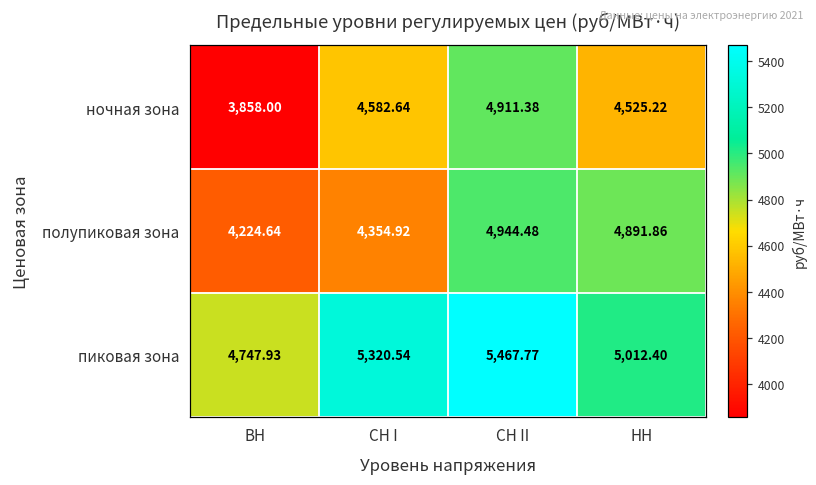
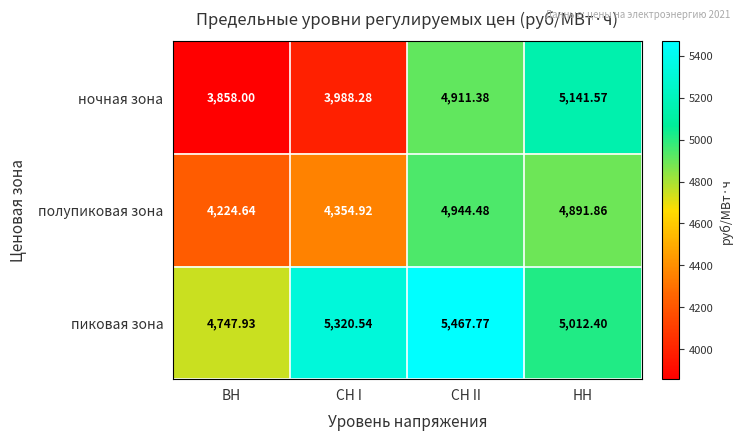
ночная зона, СН I: 4,582.64 -> 3,988.28
ночная зона, НН: 4,525.22 -> 5,141.57
